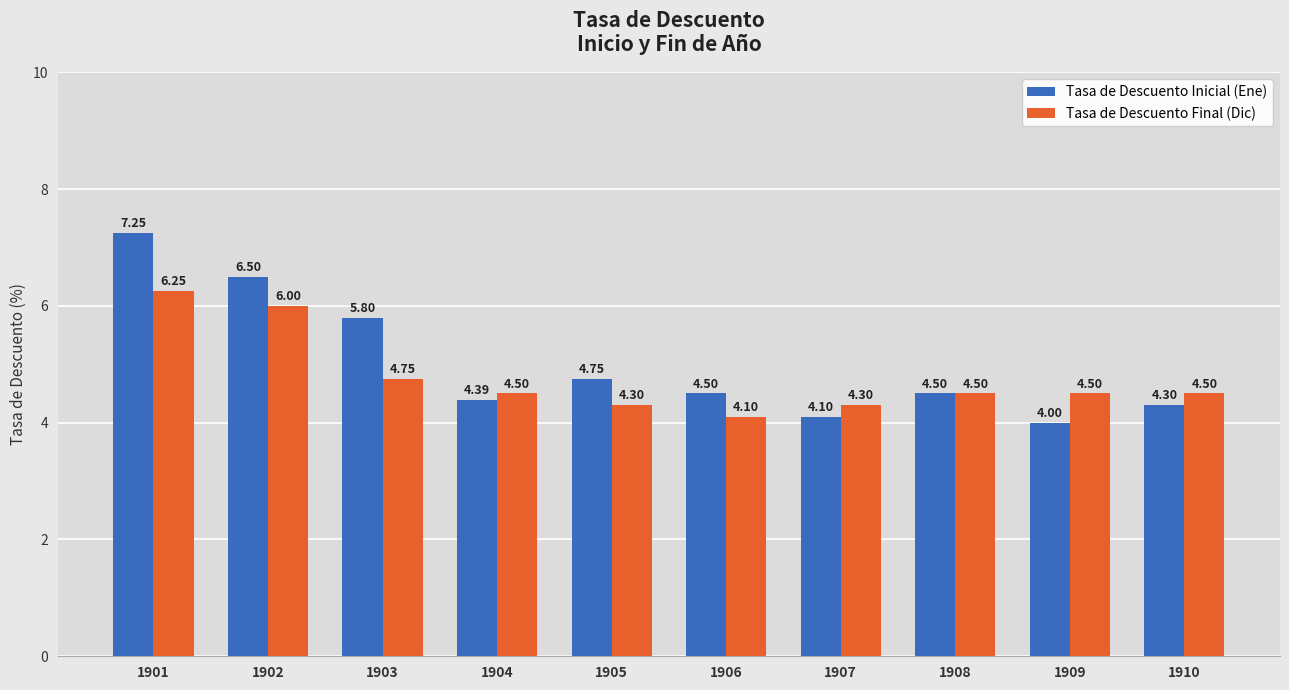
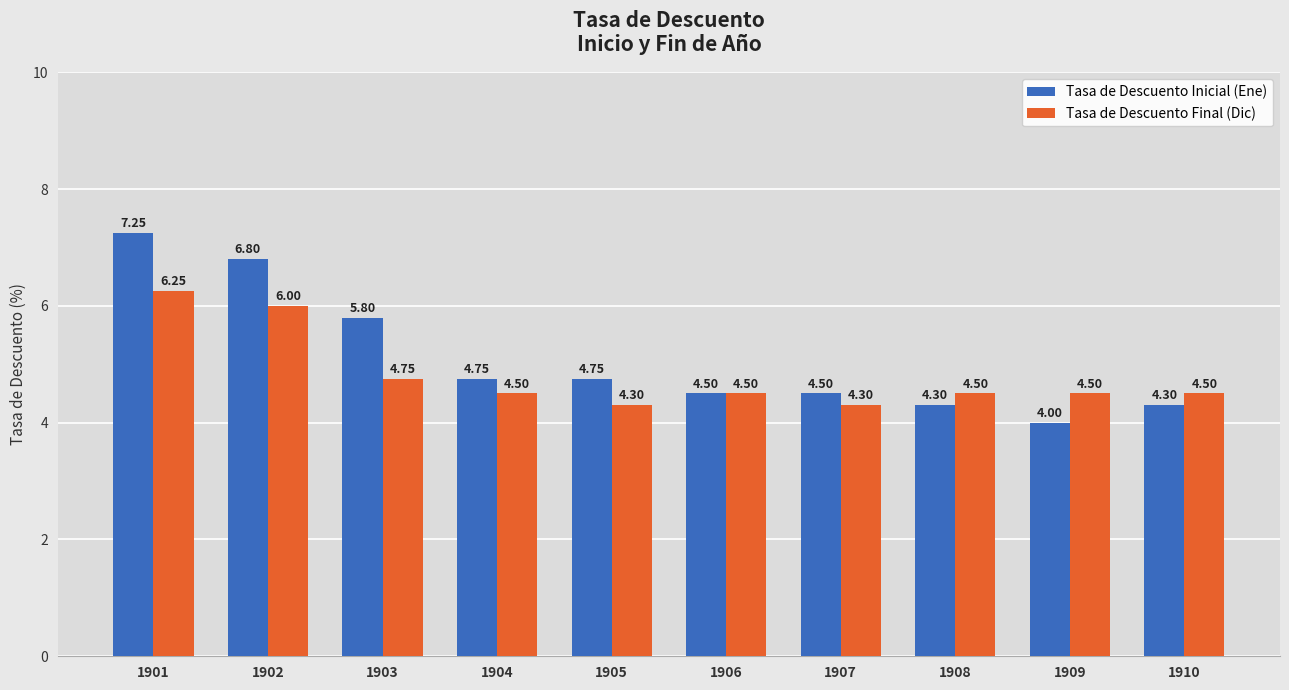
Tasa de Descuento Inicial (Ene), 1902: 6.50 -> 6.80
Tasa de Descuento Inicial (Ene), 1904: 4.39 -> 4.75
Tasa de Descuento Final (Dic), 1906: 4.10 -> 4.50
Tasa de Descuento Inicial (Ene), 1907: 4.10 -> 4.50
Tasa de Descuento Inicial (Ene), 1908: 4.50 -> 4.30
